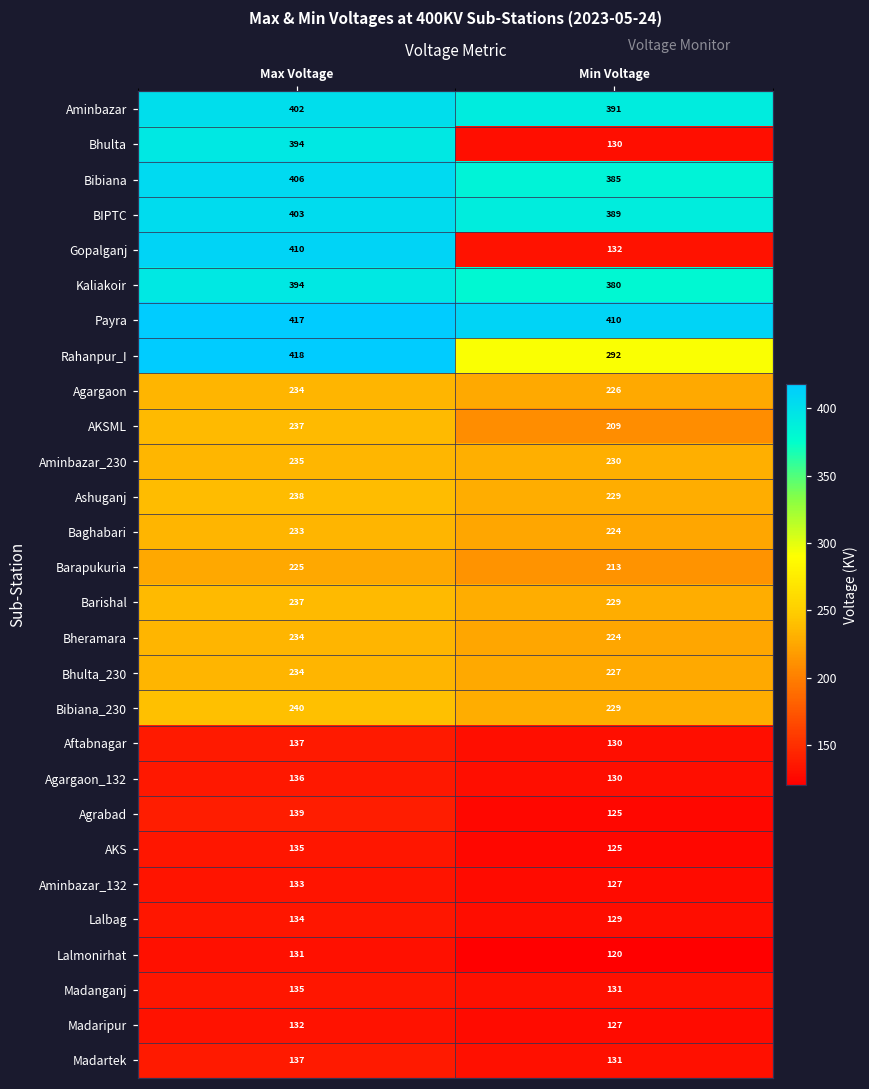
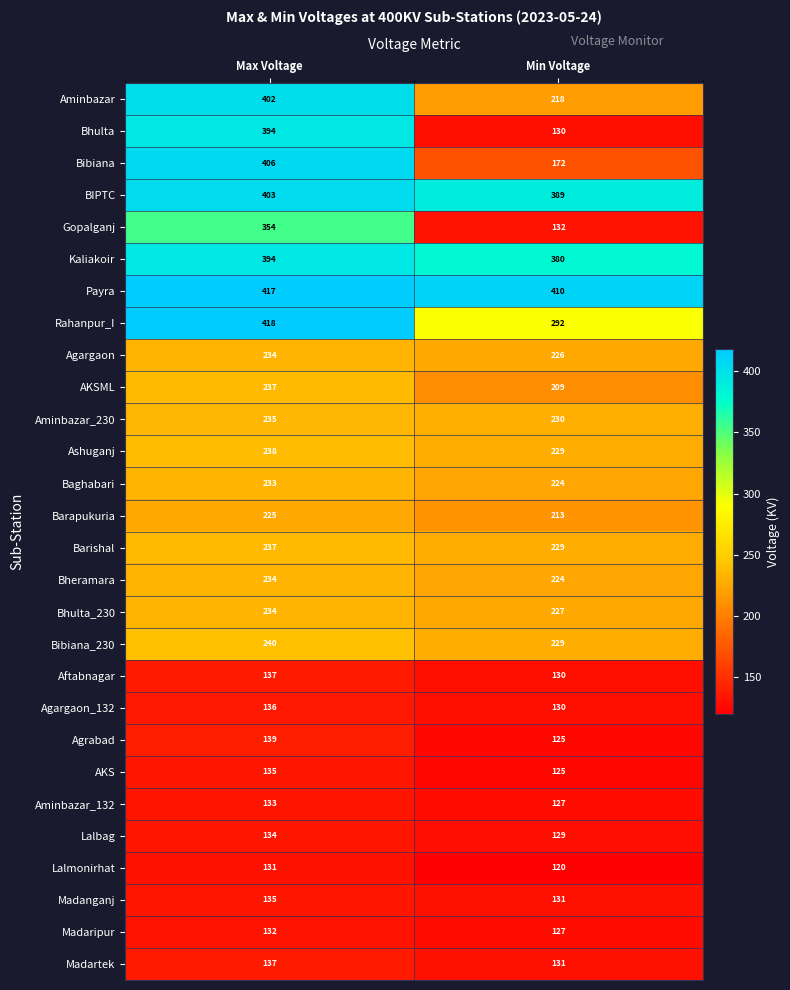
Aminbazar, Min Voltage: 391 -> 218
Bibiana, Min Voltage: 385 -> 172
Gopalganj, Max Voltage: 410 -> 354
